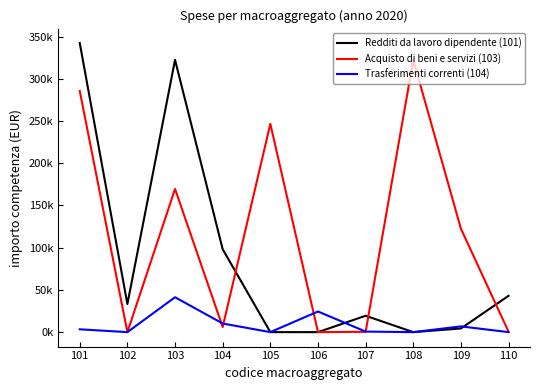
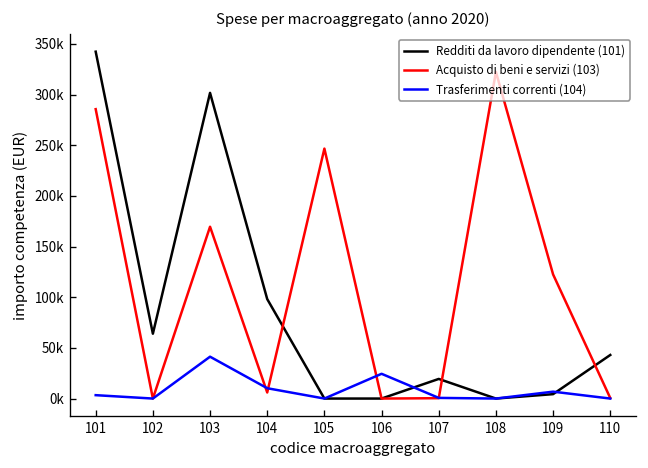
Redditi da lavoro dipendente (101), 102: 30000 -> 60000
Redditi da lavoro dipendente (101), 103: 320000 -> 300000
